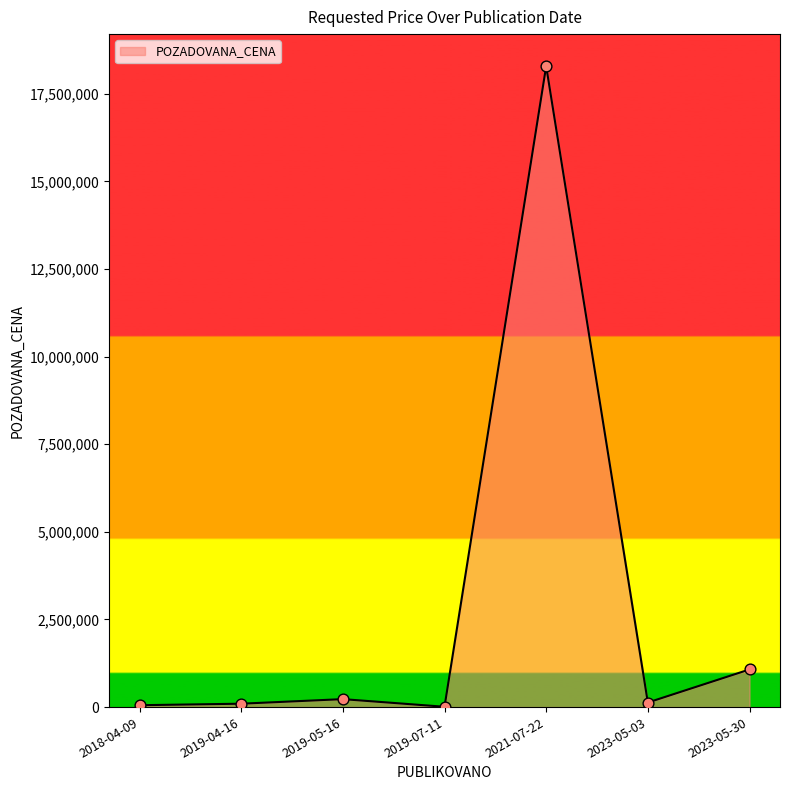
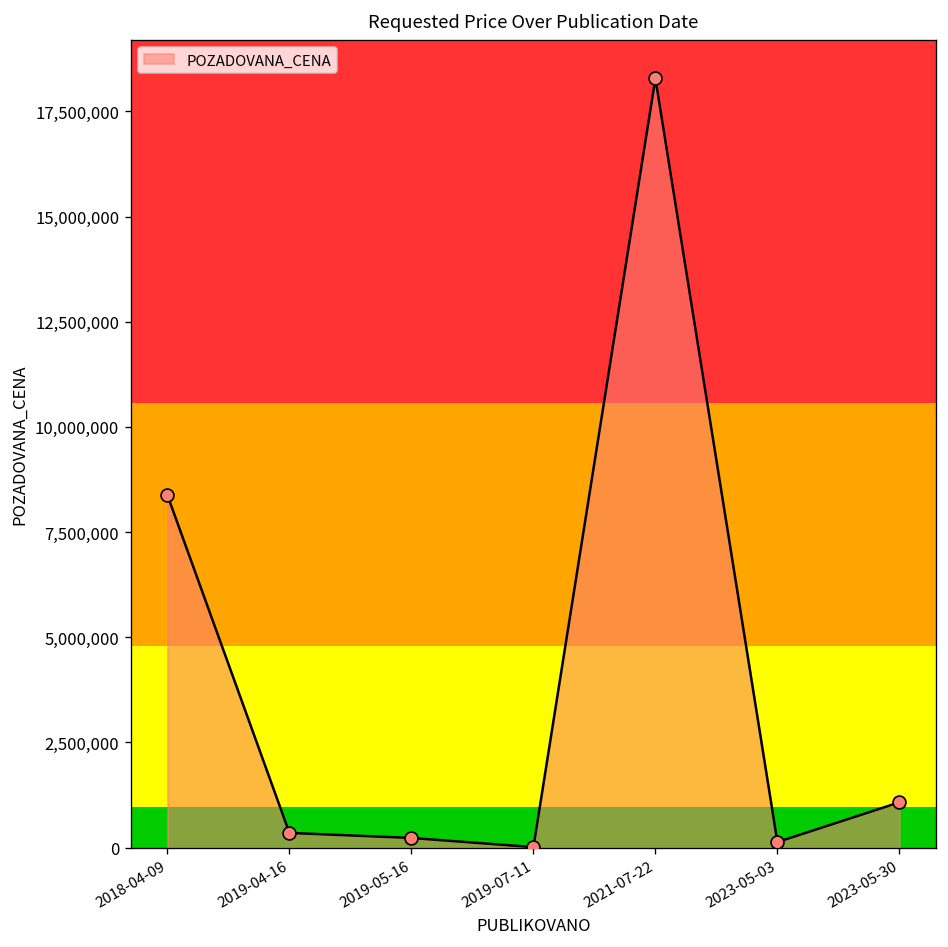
2018-04-09: 100,000 -> 8,400,000
2019-04-16: 100,000 -> 300,000
